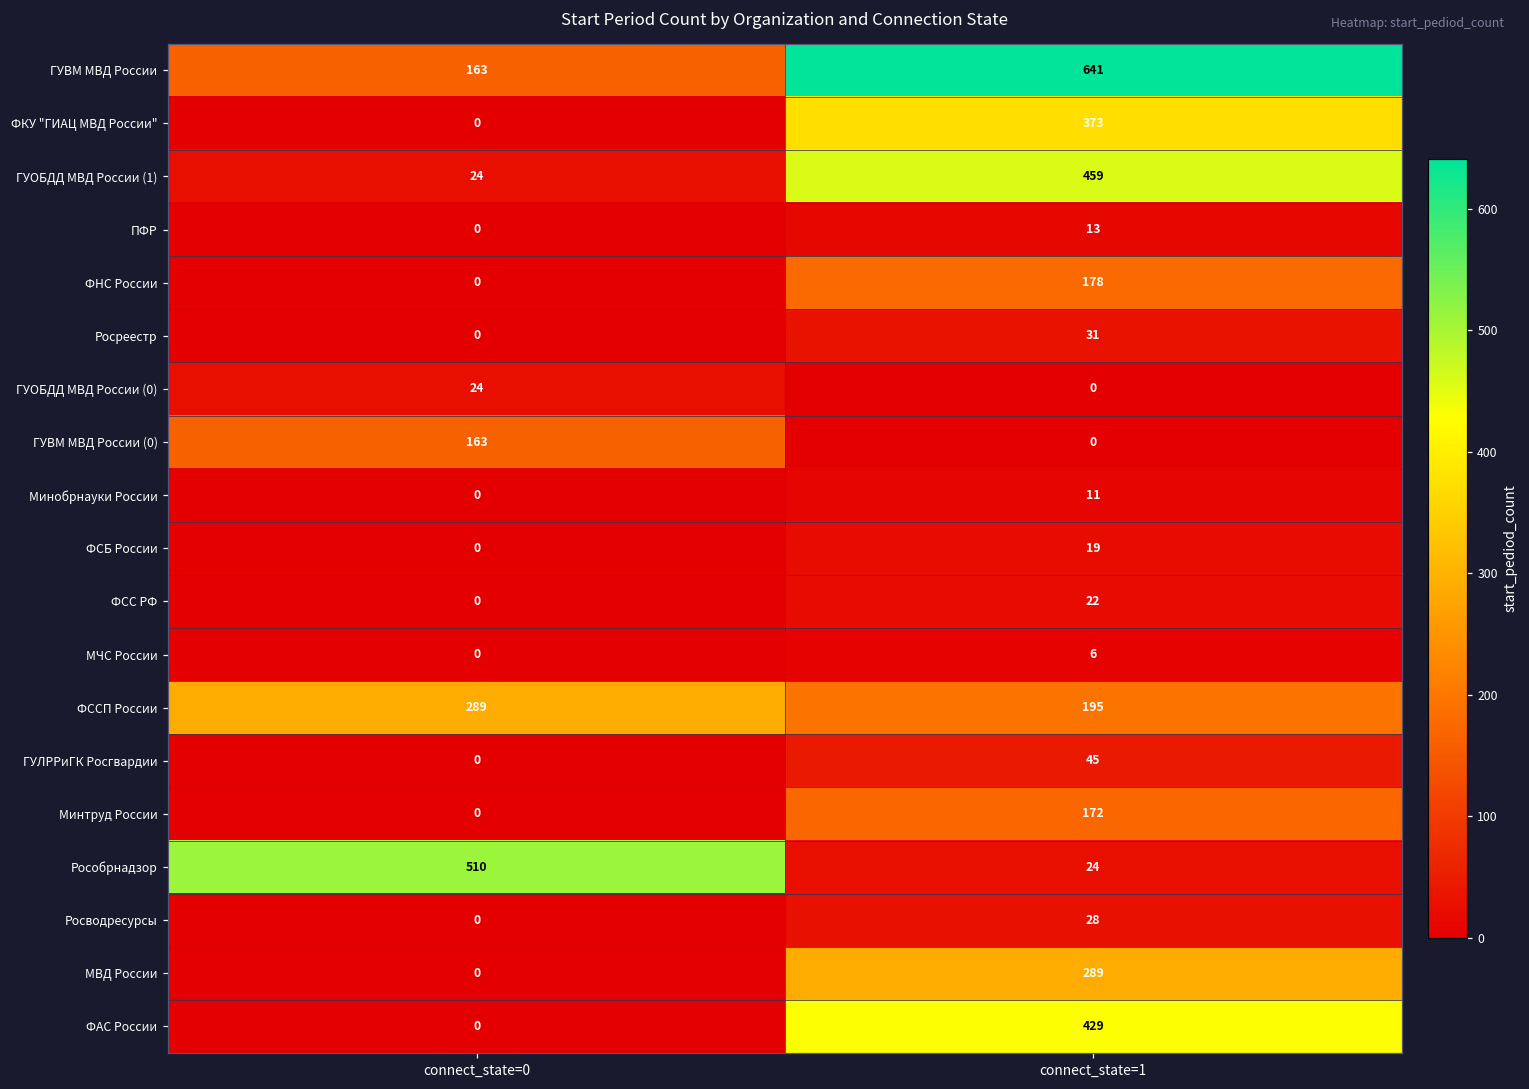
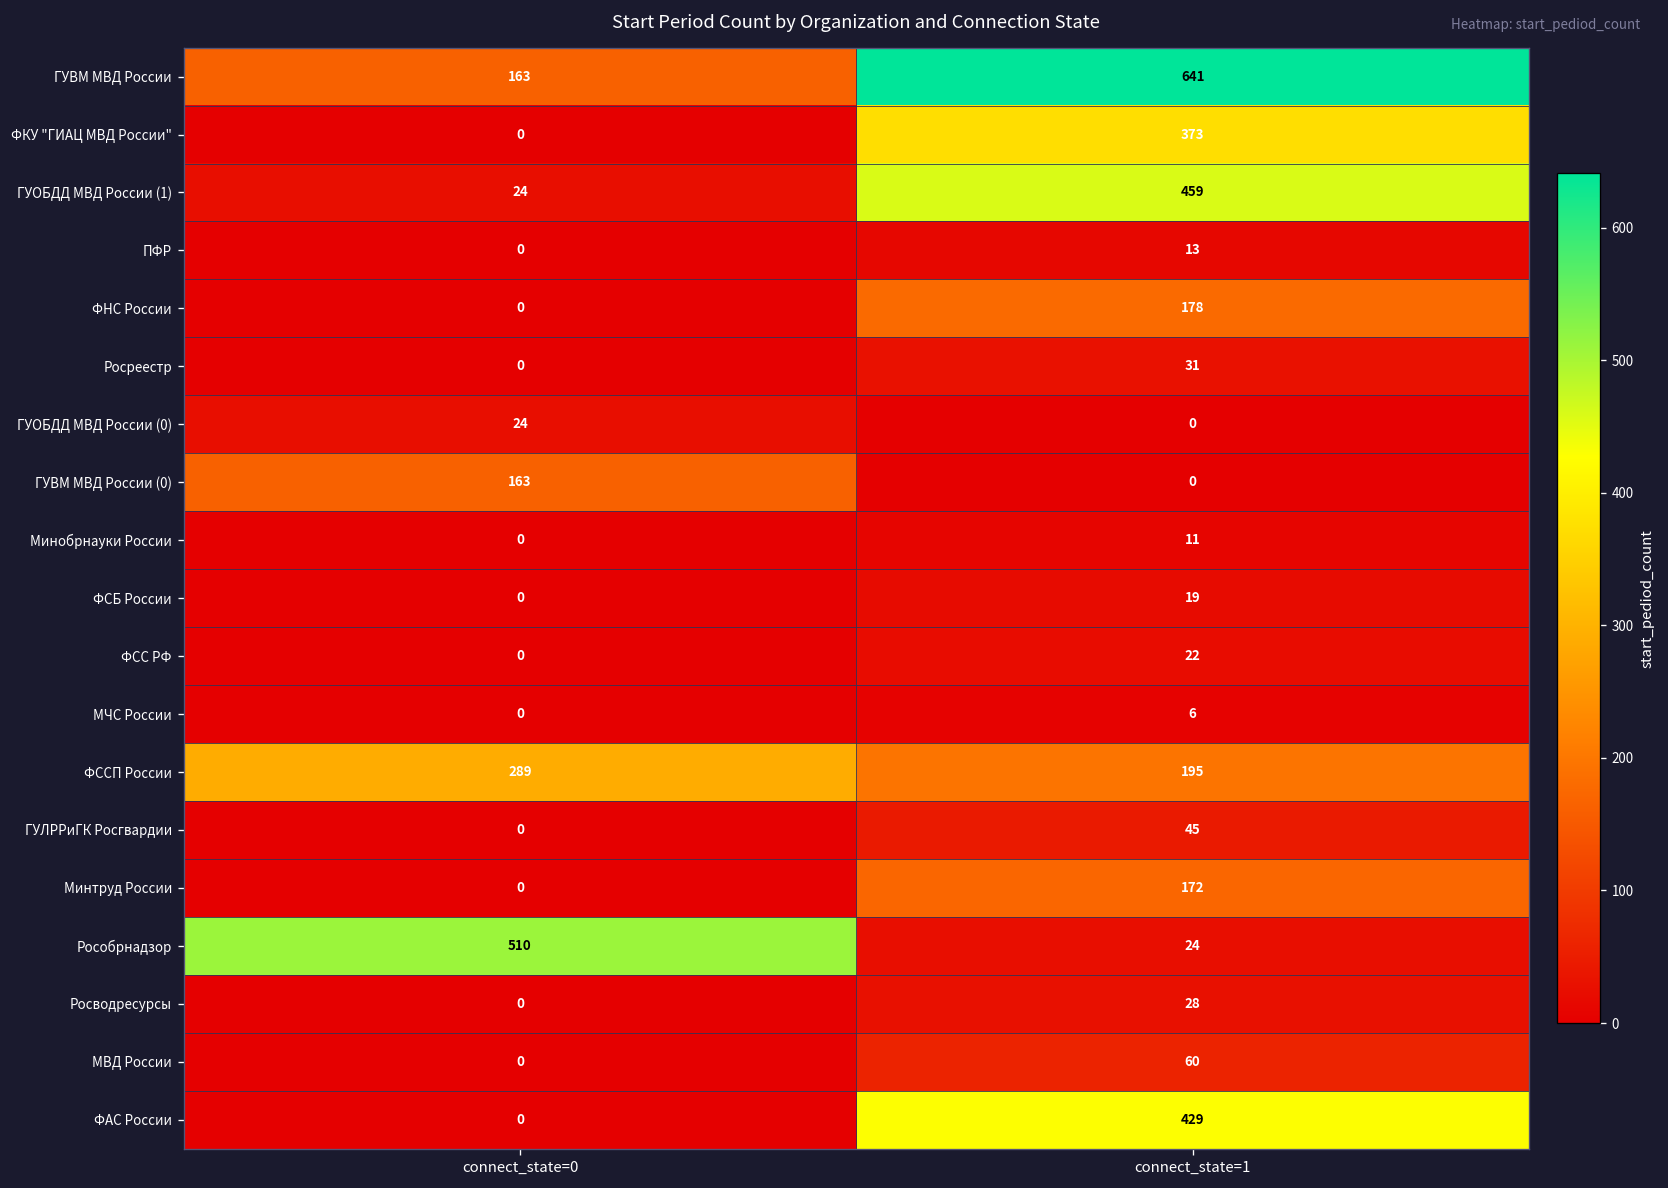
МВД России, connect_state=1: 289 -> 60
